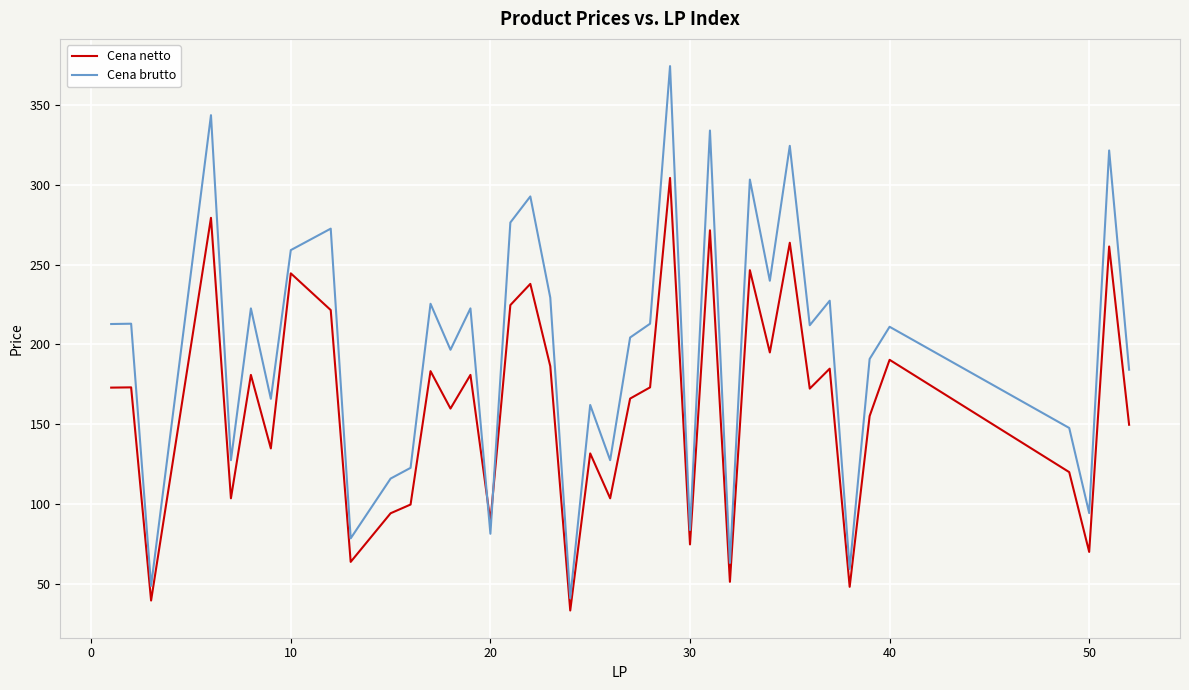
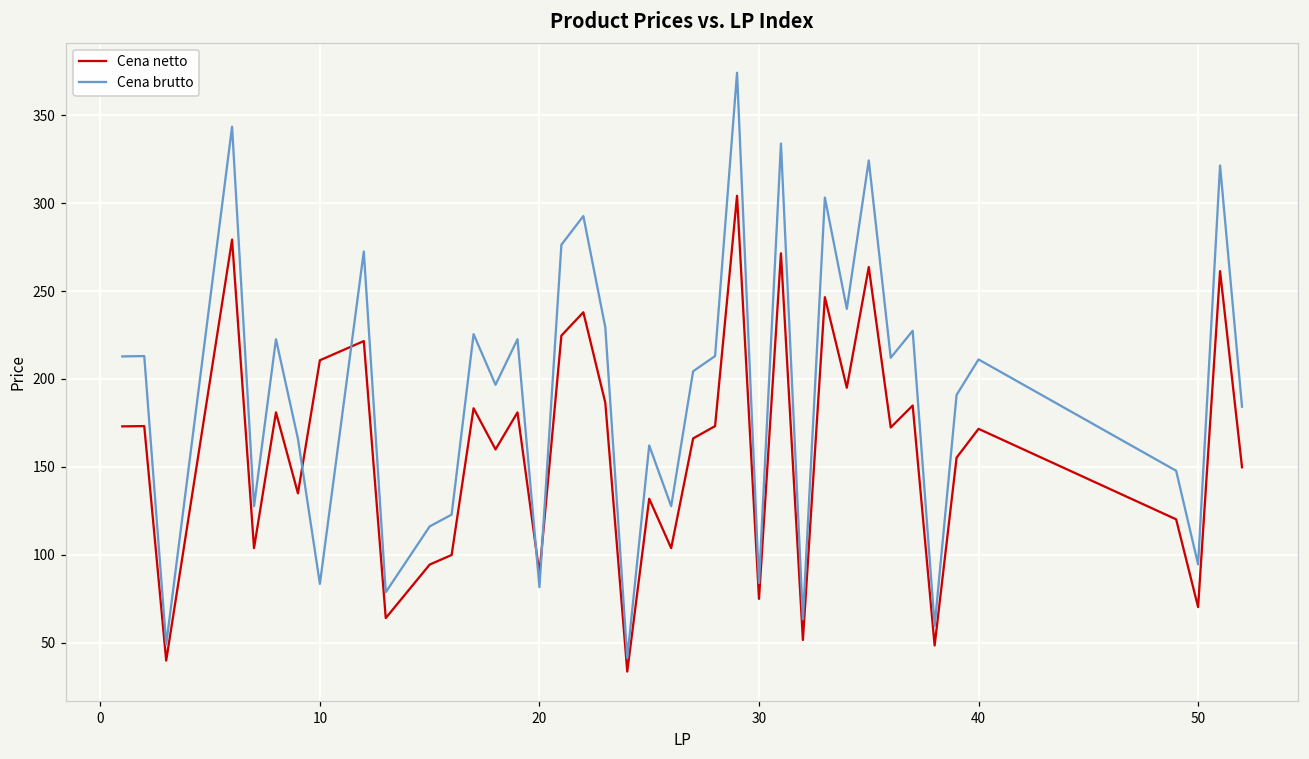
Cena netto, 10: 245 -> 211
Cena brutto, 10: 259 -> 83
Cena netto, 40: 190 -> 172
